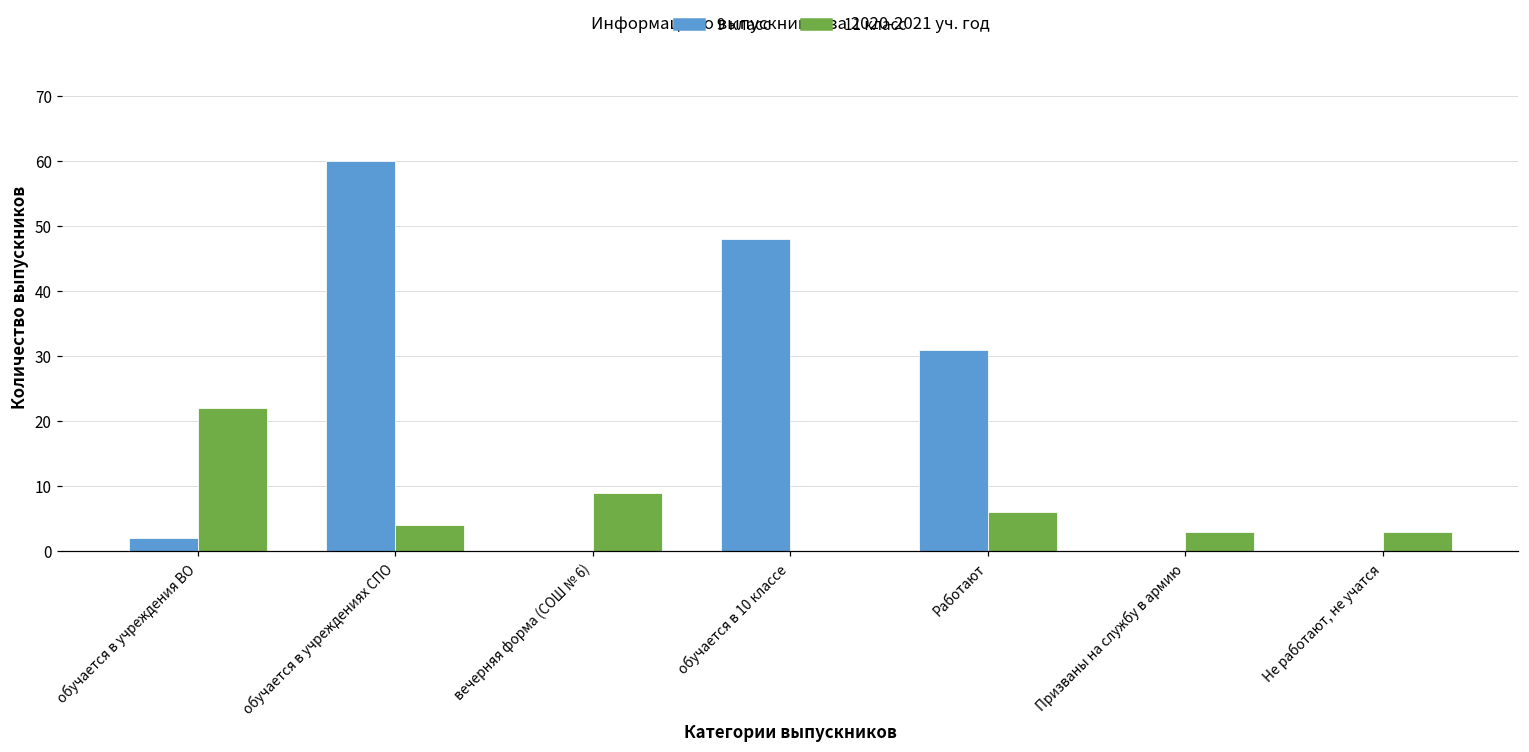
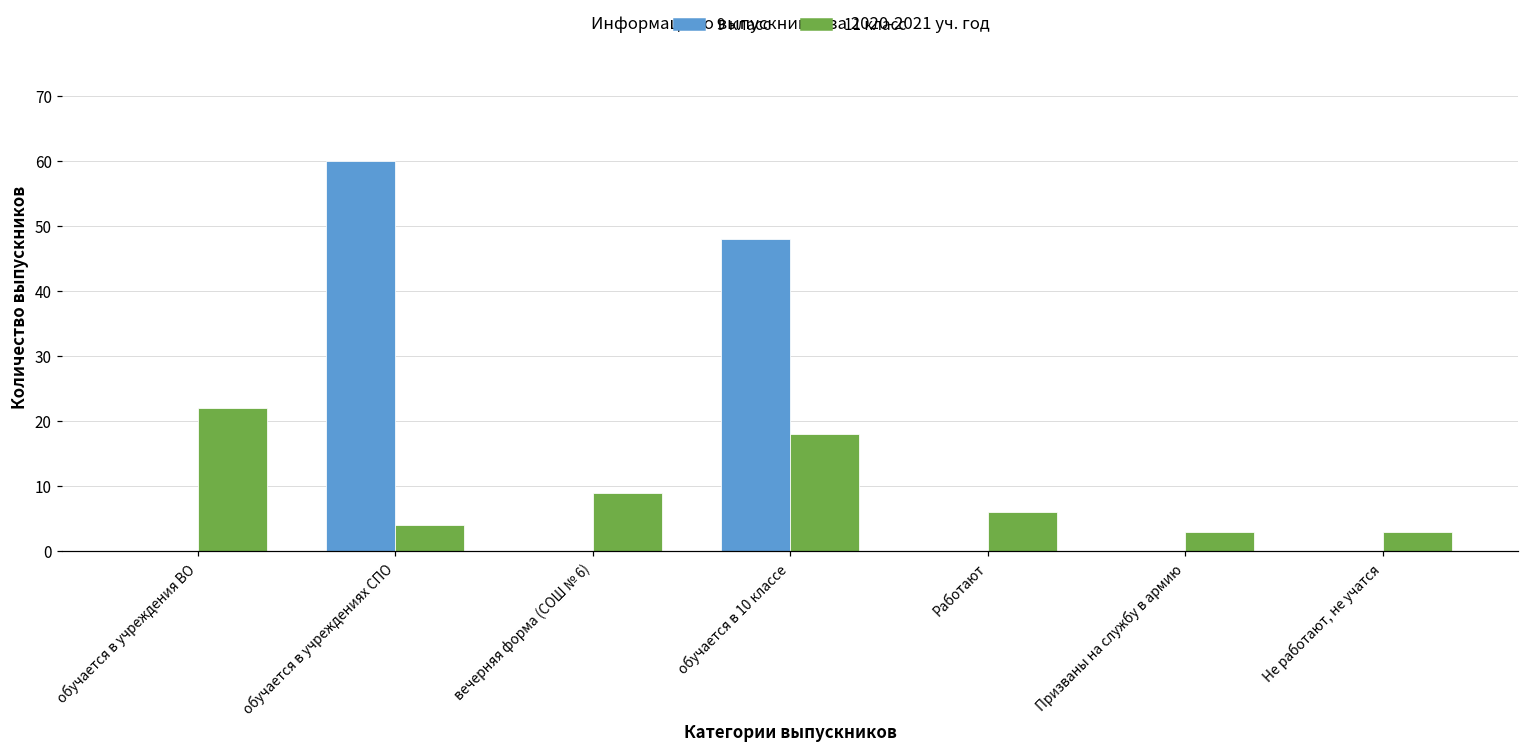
9 класс, обучается в учреждения ВО: 2 -> 0
11 класс, обучается в 10 классе: 0 -> 18
9 класс, Работают: 31 -> 0
